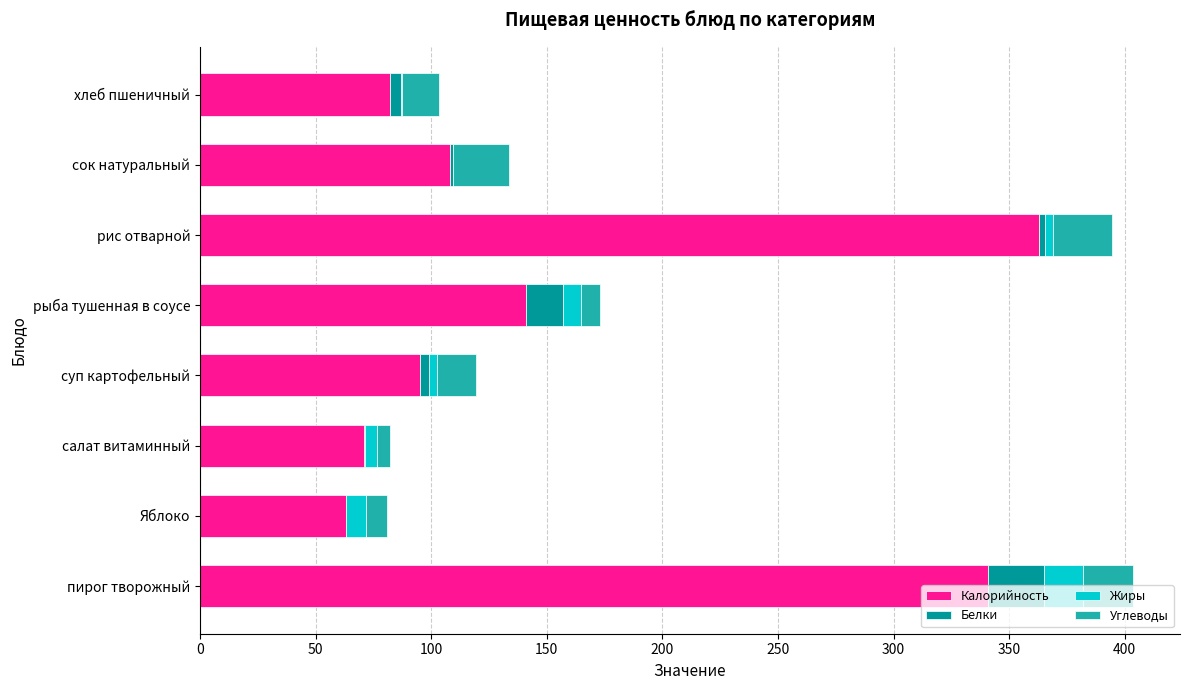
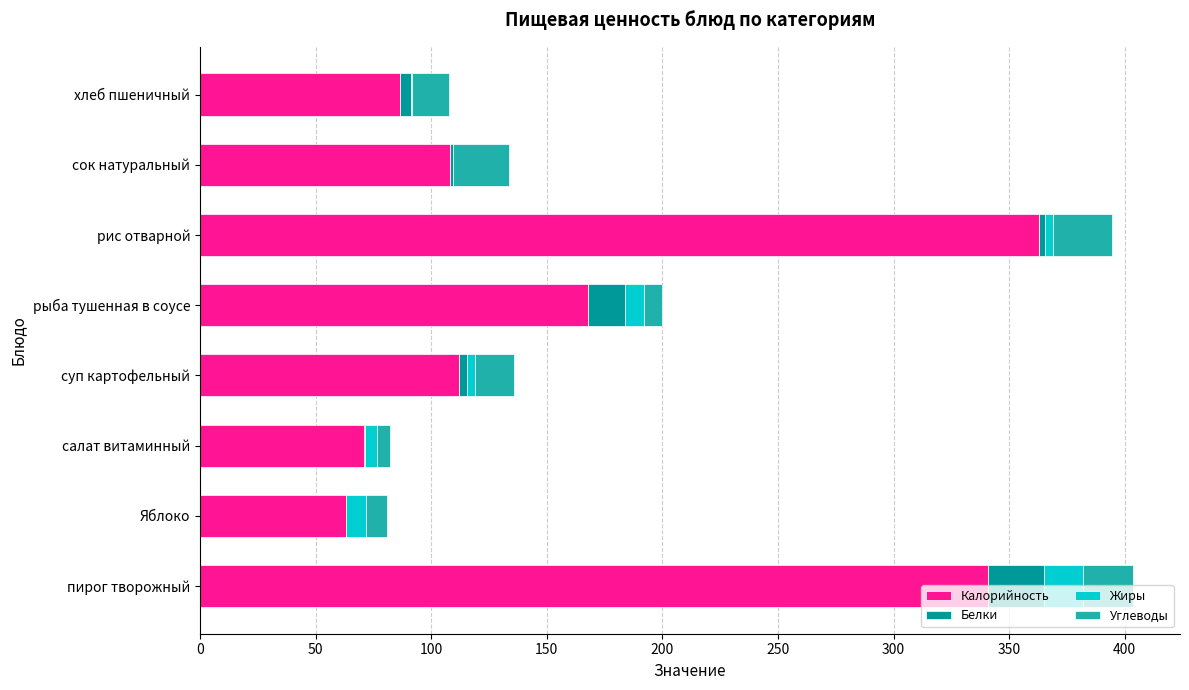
Калорийность, хлеб пшеничный: 82 -> 87
Калорийность, рыба тушенная в соусе: 141 -> 168
Калорийность, суп картофельный: 95 -> 112
